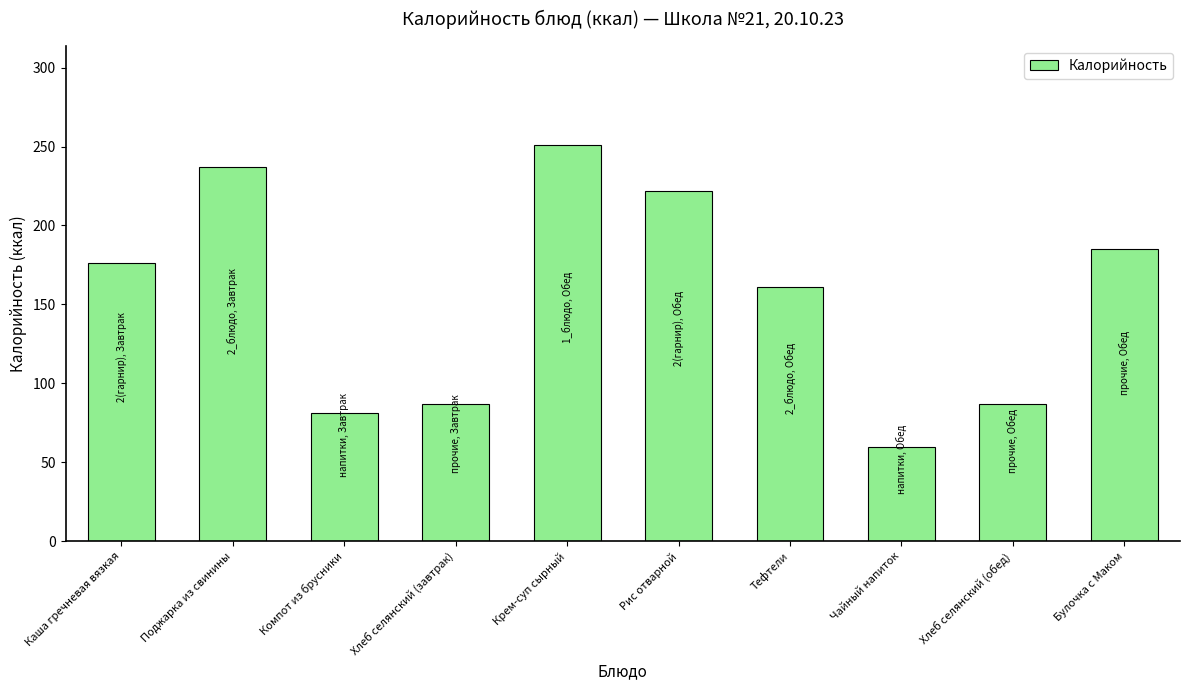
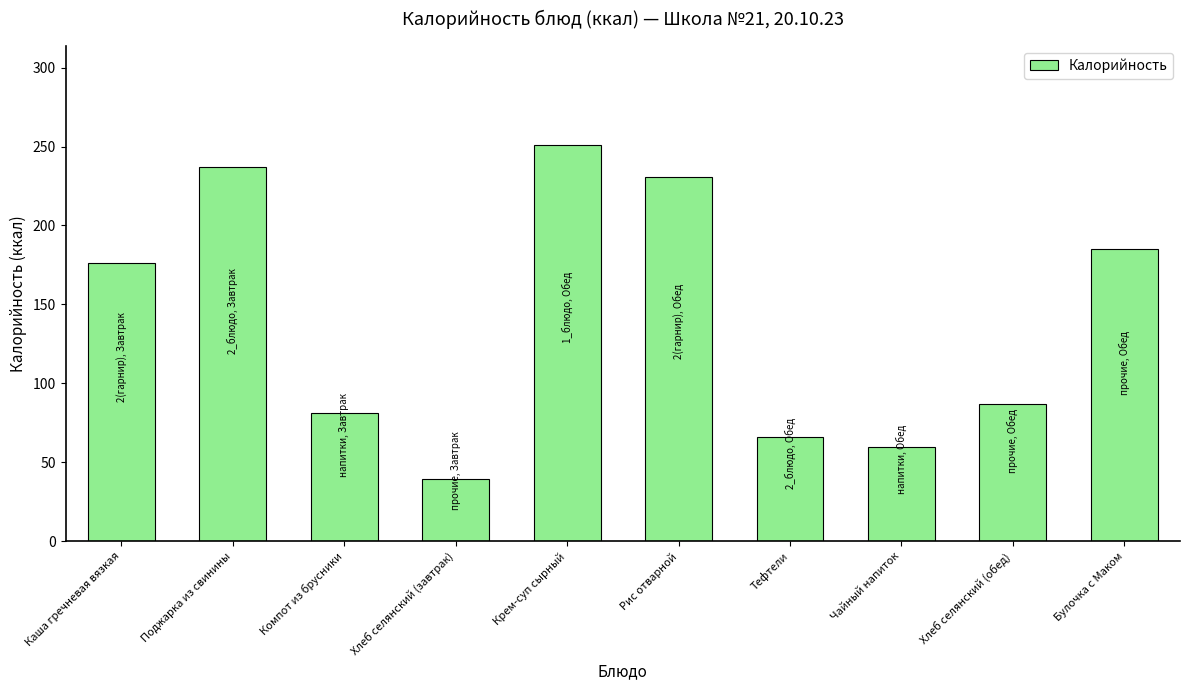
Хлеб селянский (завтрак): 87 -> 40
Рис отварной: 222 -> 231
Тефтели: 161 -> 66
